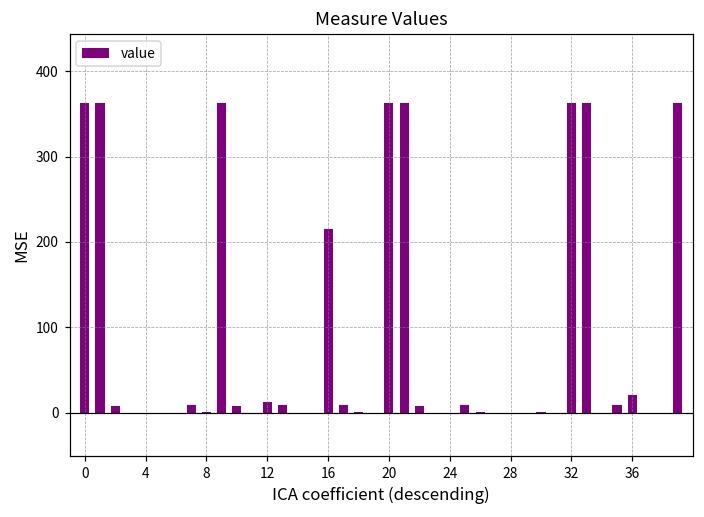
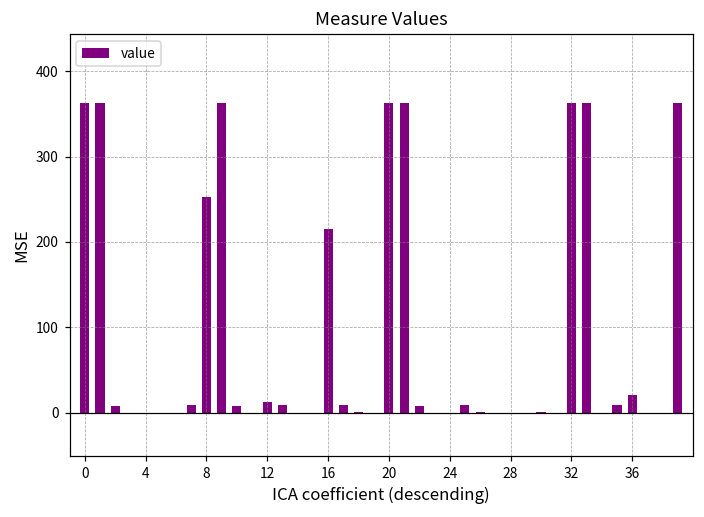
8: 0 -> 250
